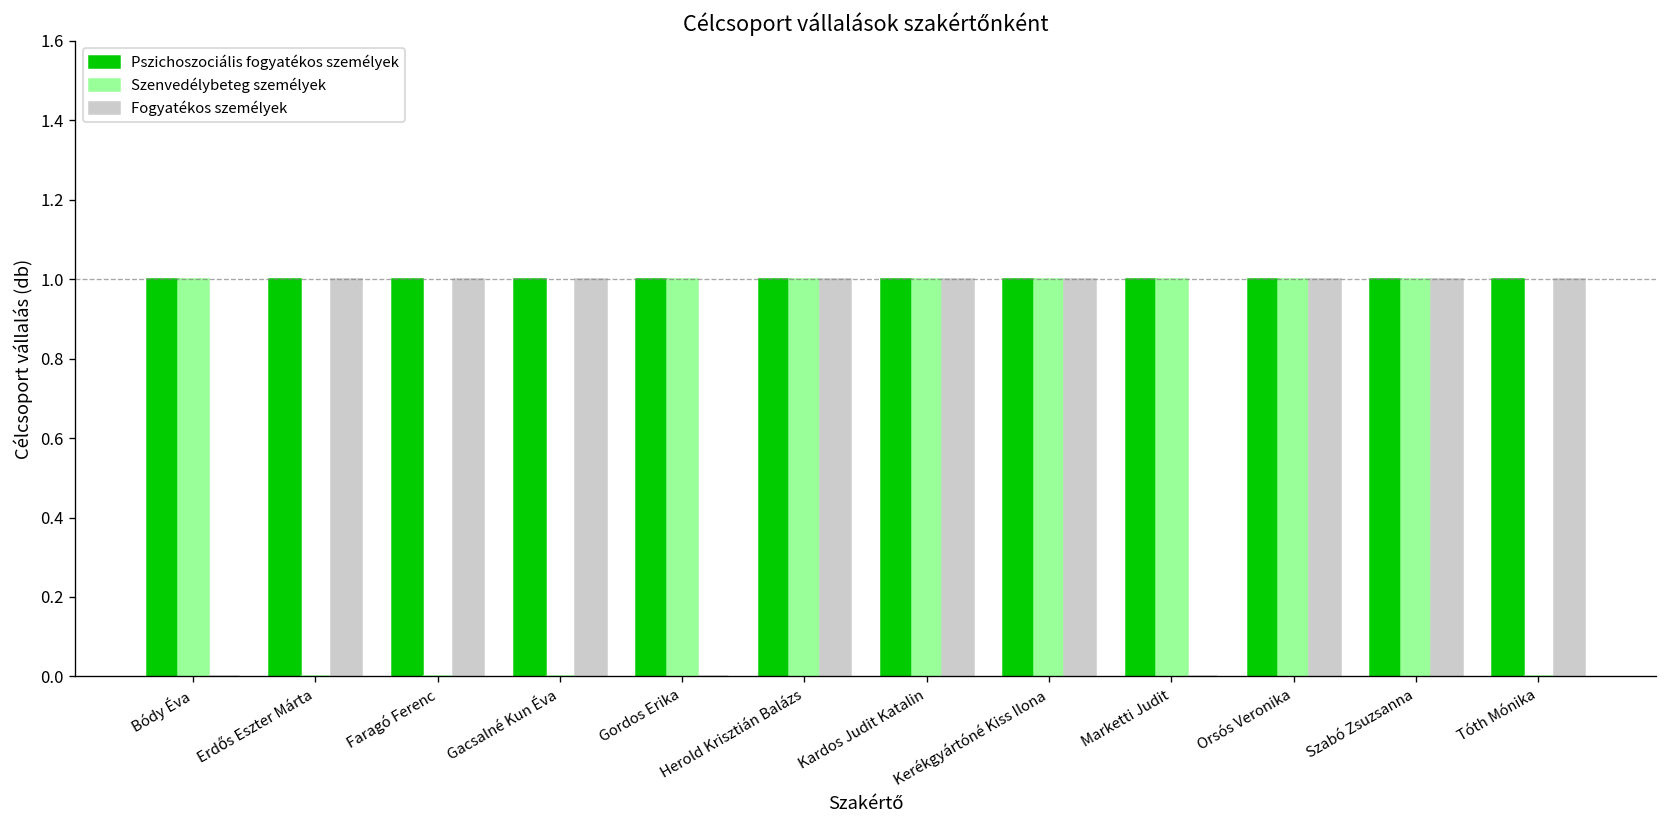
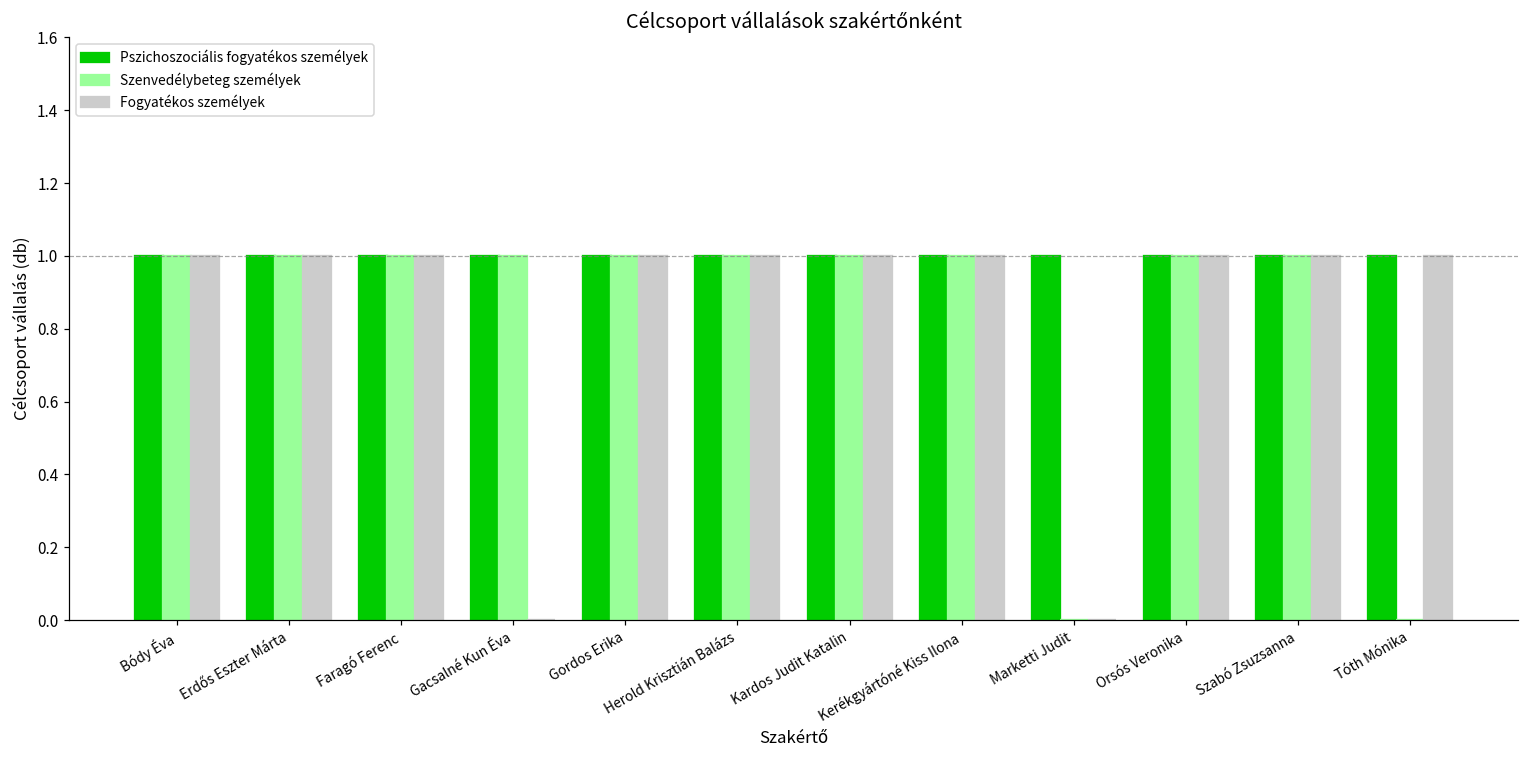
Fogyatékos személyek, Bódy Éva: 0 -> 1
Szenvedélybeteg személyek, Erdős Eszter Márta: 0 -> 1
Szenvedélybeteg személyek, Faragó Ferenc: 0 -> 1
Szenvedélybeteg személyek, Gacsalné Kun Éva: 0 -> 1
Fogyatékos személyek, Gacsalné Kun Éva: 1 -> 0
Fogyatékos személyek, Gordos Erika: 0 -> 1
Szenvedélybeteg személyek, Marketti Judit: 1 -> 0
